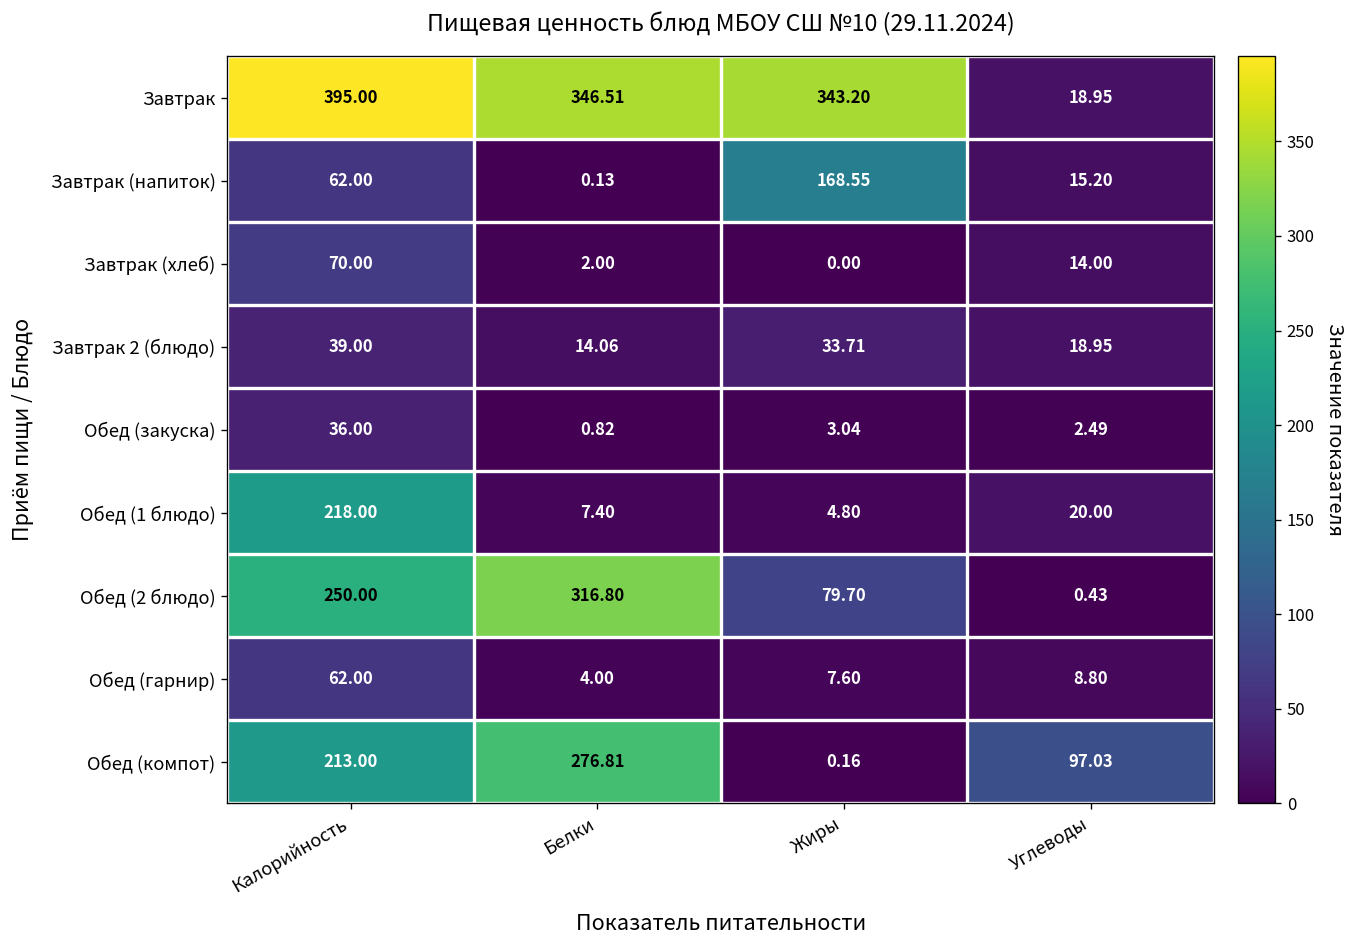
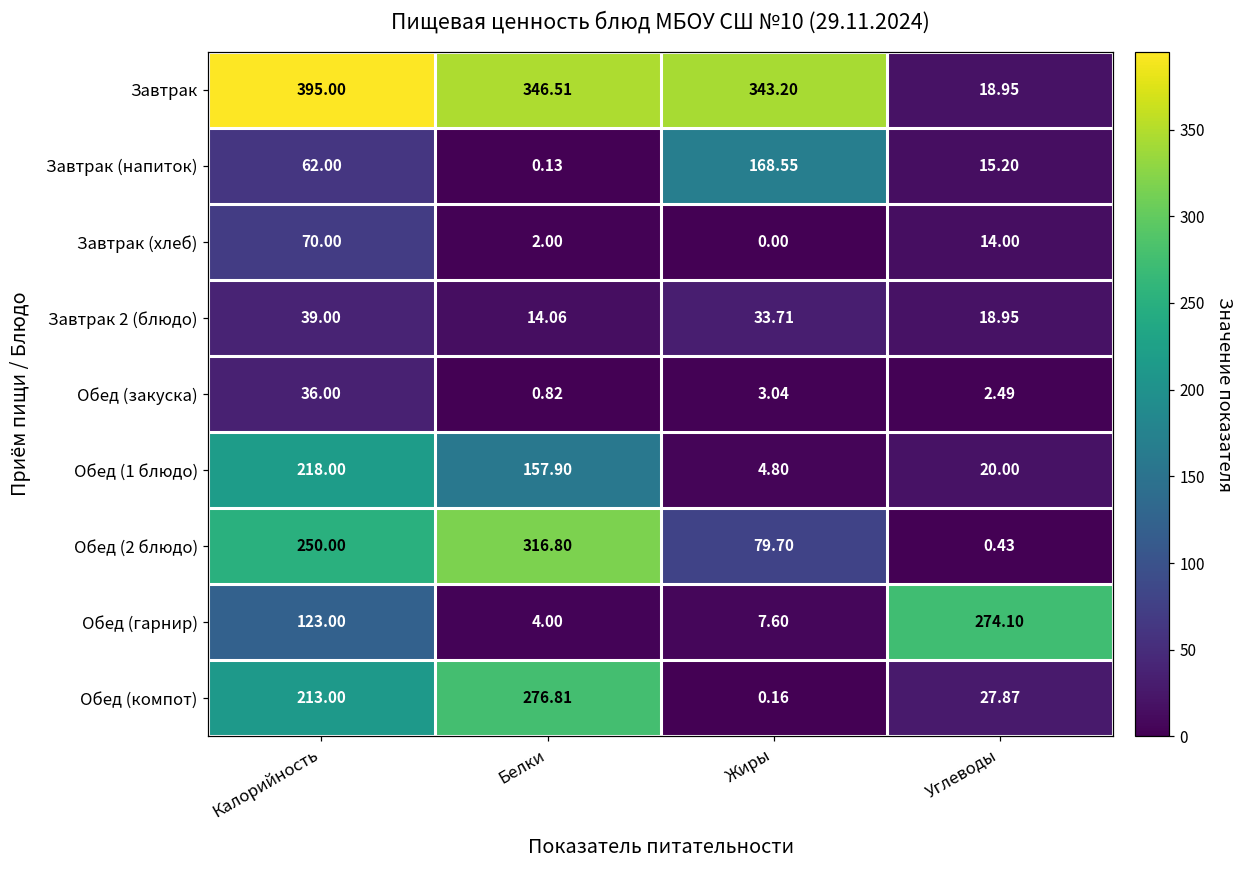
Обед (1 блюдо), Белки: 7.40 -> 157.90
Обед (гарнир), Калорийность: 62.00 -> 123.00
Обед (гарнир), Углеводы: 8.80 -> 274.10
Обед (компот), Углеводы: 97.03 -> 27.87
